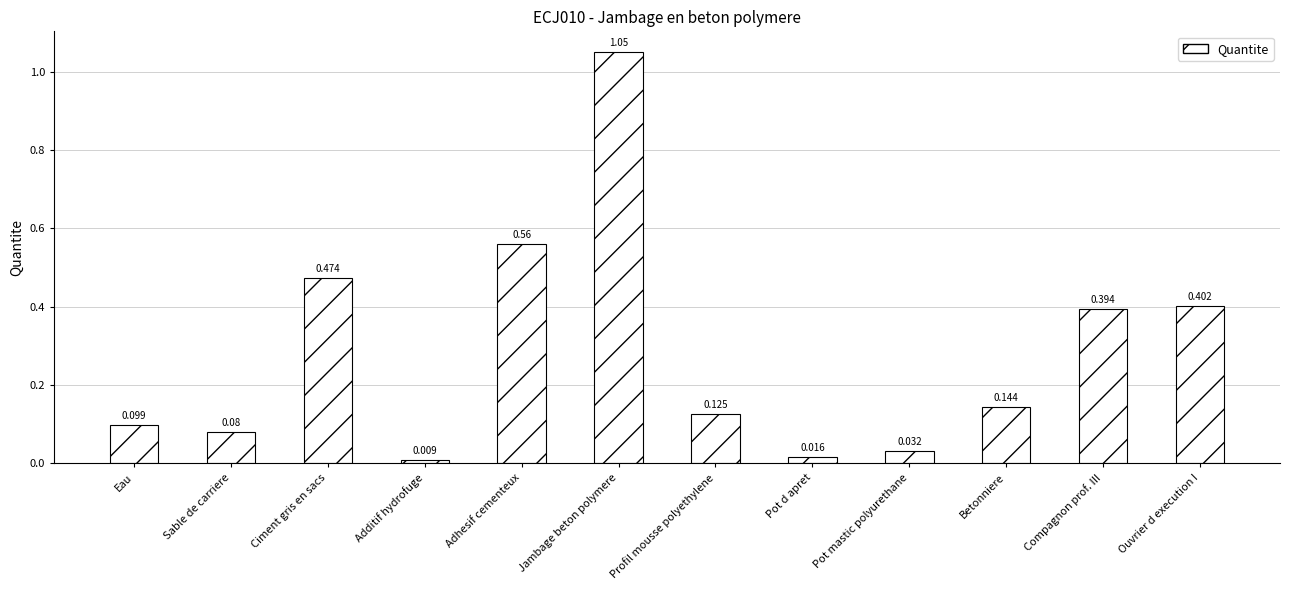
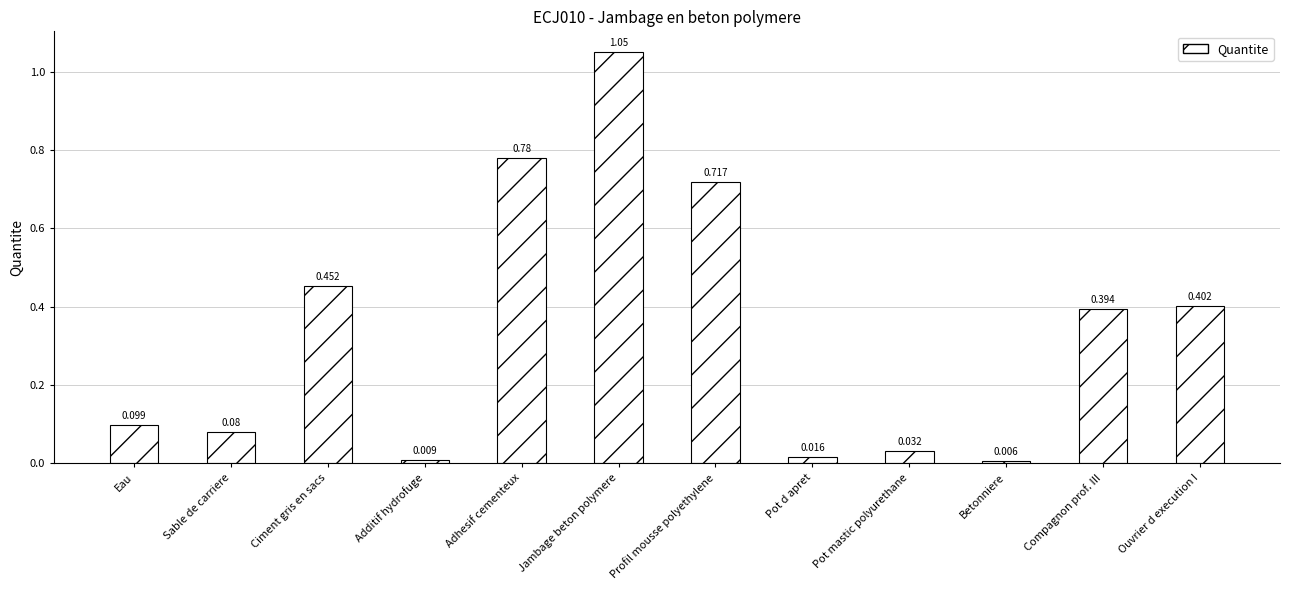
Ciment gris en sacs: 0.474 -> 0.452
Adhesif cementeux: 0.56 -> 0.78
Profil mousse polyethylene: 0.125 -> 0.717
Betonniere: 0.144 -> 0.006
